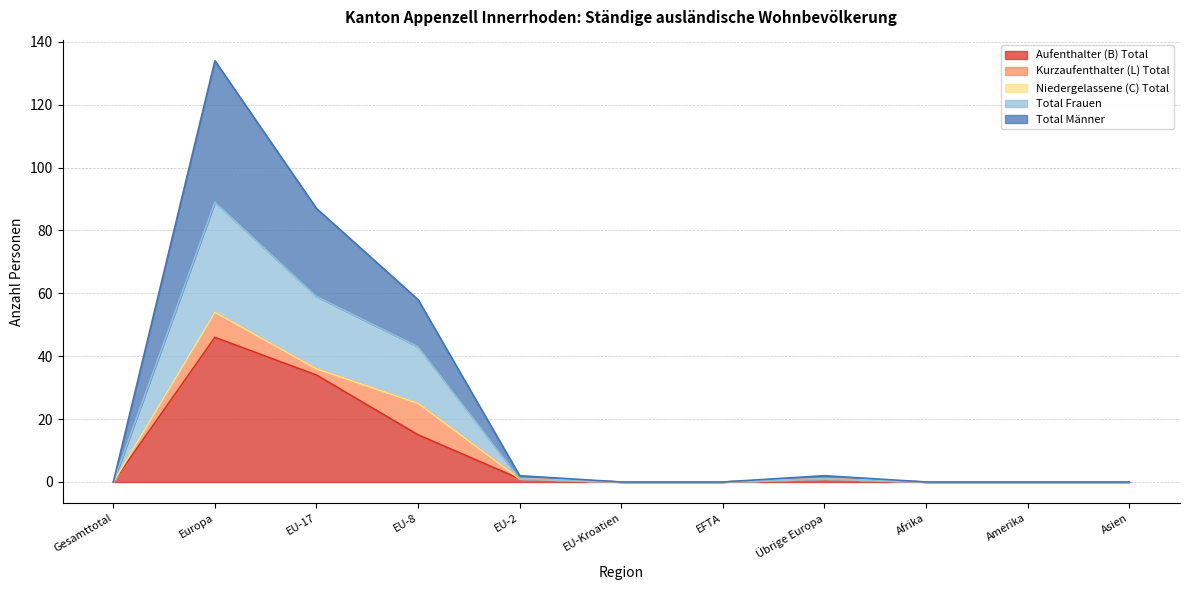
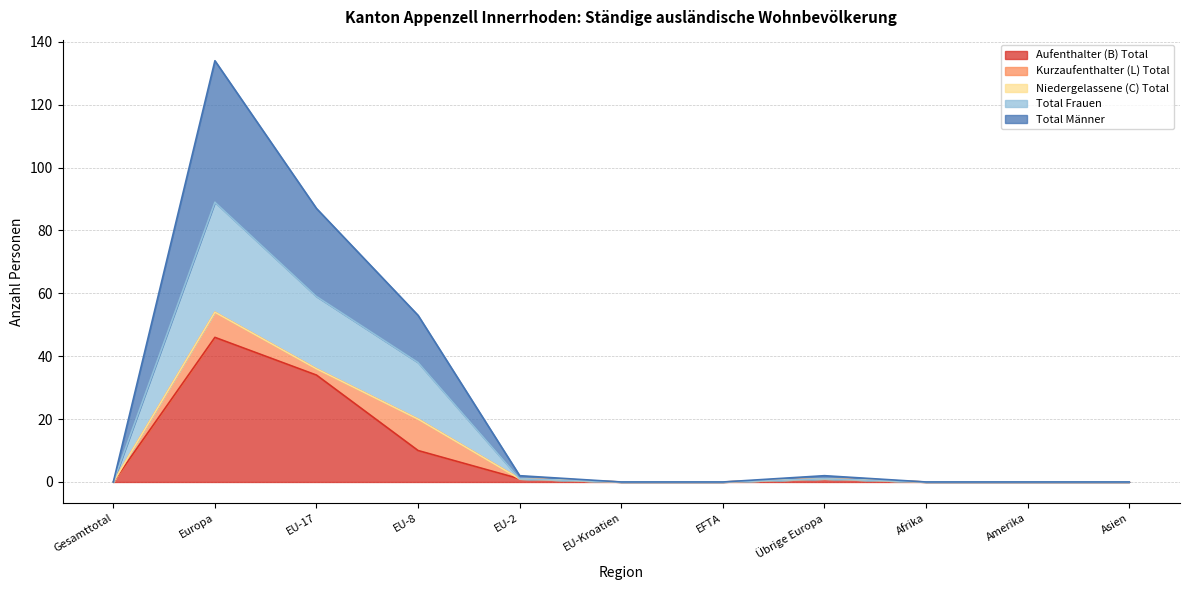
Aufenthalter (B) Total, EU-8: 15 -> 10
